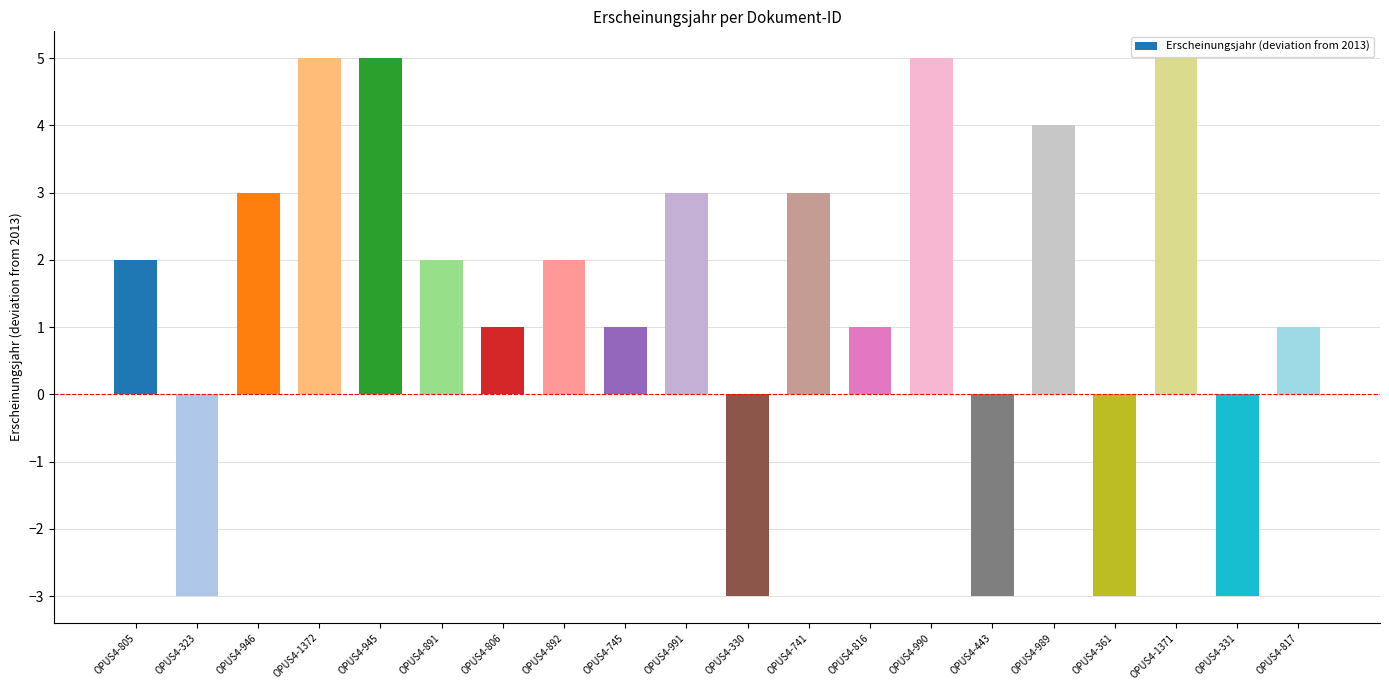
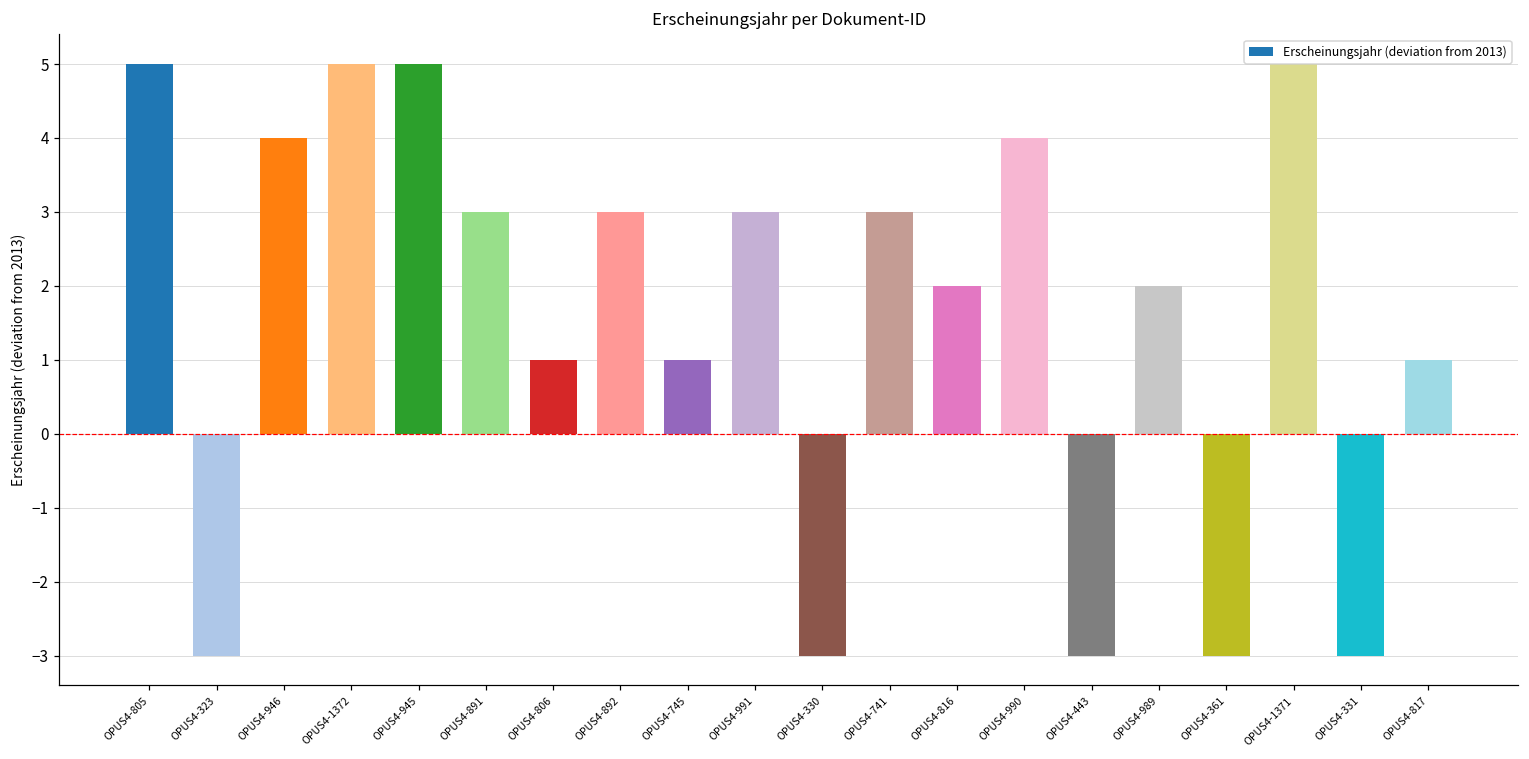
OPUS4-805: 2.0 -> 5.0
OPUS4-946: 3.0 -> 4.0
OPUS4-891: 2.0 -> 3.0
OPUS4-892: 2.0 -> 3.0
OPUS4-816: 1.0 -> 2.0
OPUS4-990: 5.0 -> 4.0
OPUS4-989: 4.0 -> 2.0
